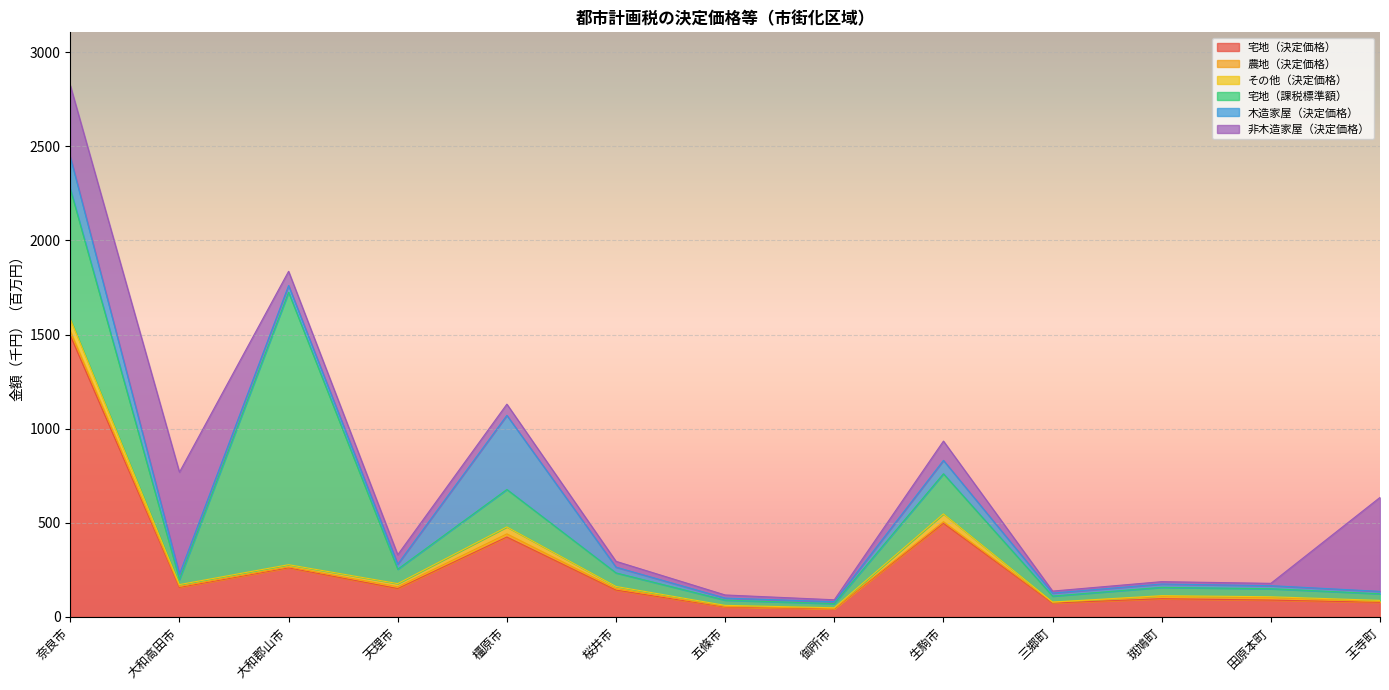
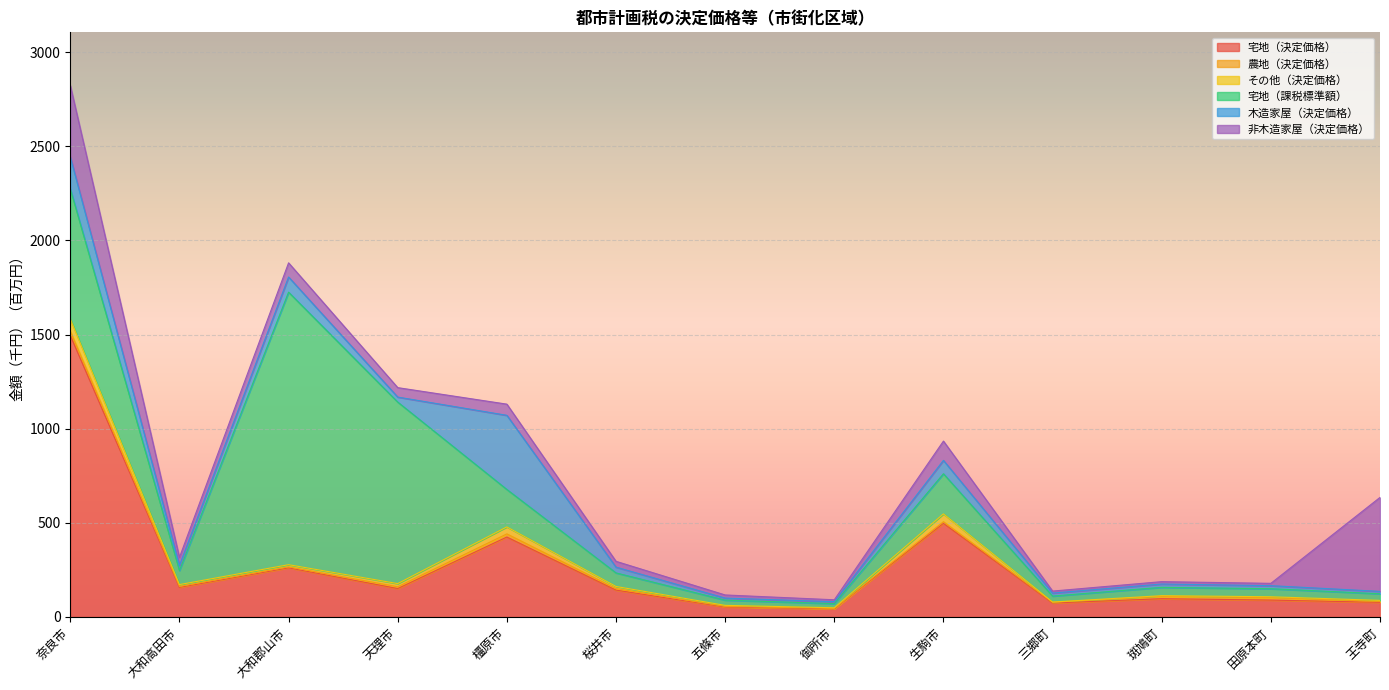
宅地（課税標準額）, 大和高田市: 30 -> 70
非木造家屋（決定価格）, 大和高田市: 540 -> 40
木造家屋（決定価格）, 大和郡山市: 40 -> 80
宅地（課税標準額）, 天理市: 80 -> 960
